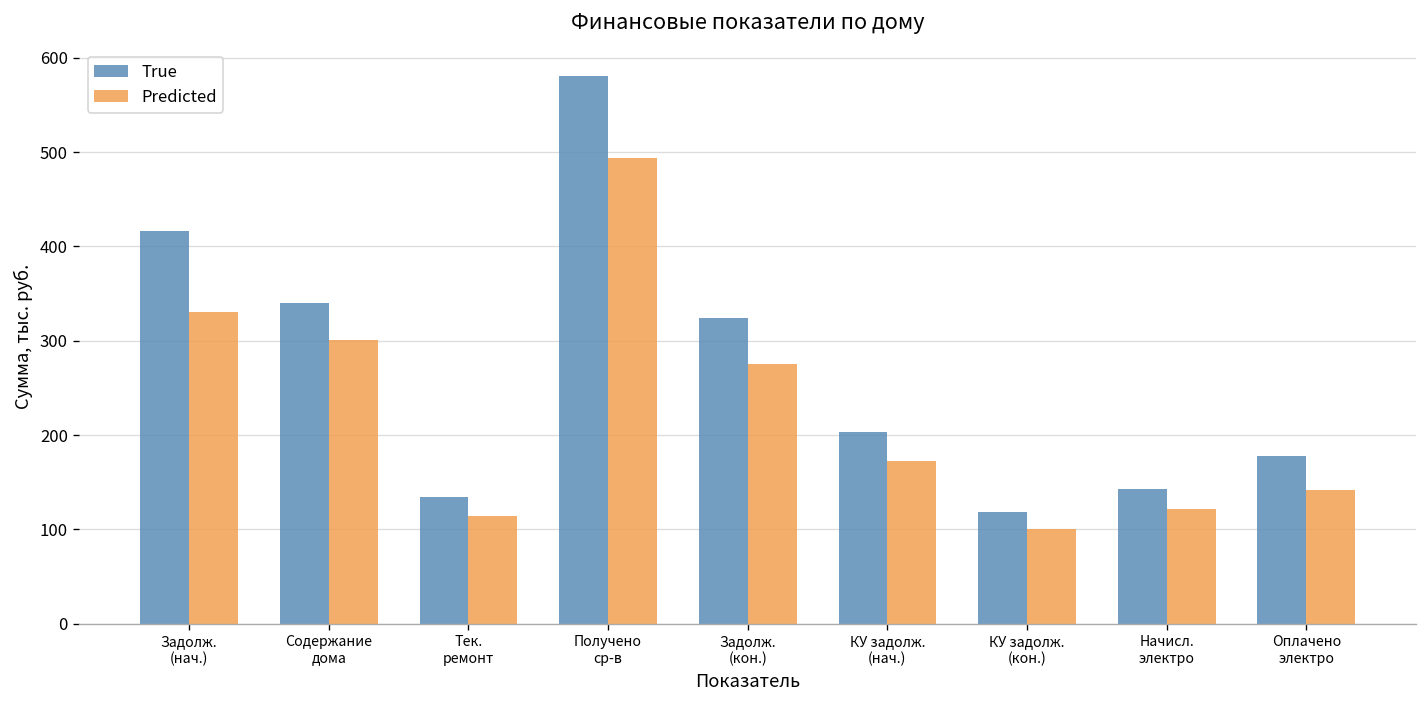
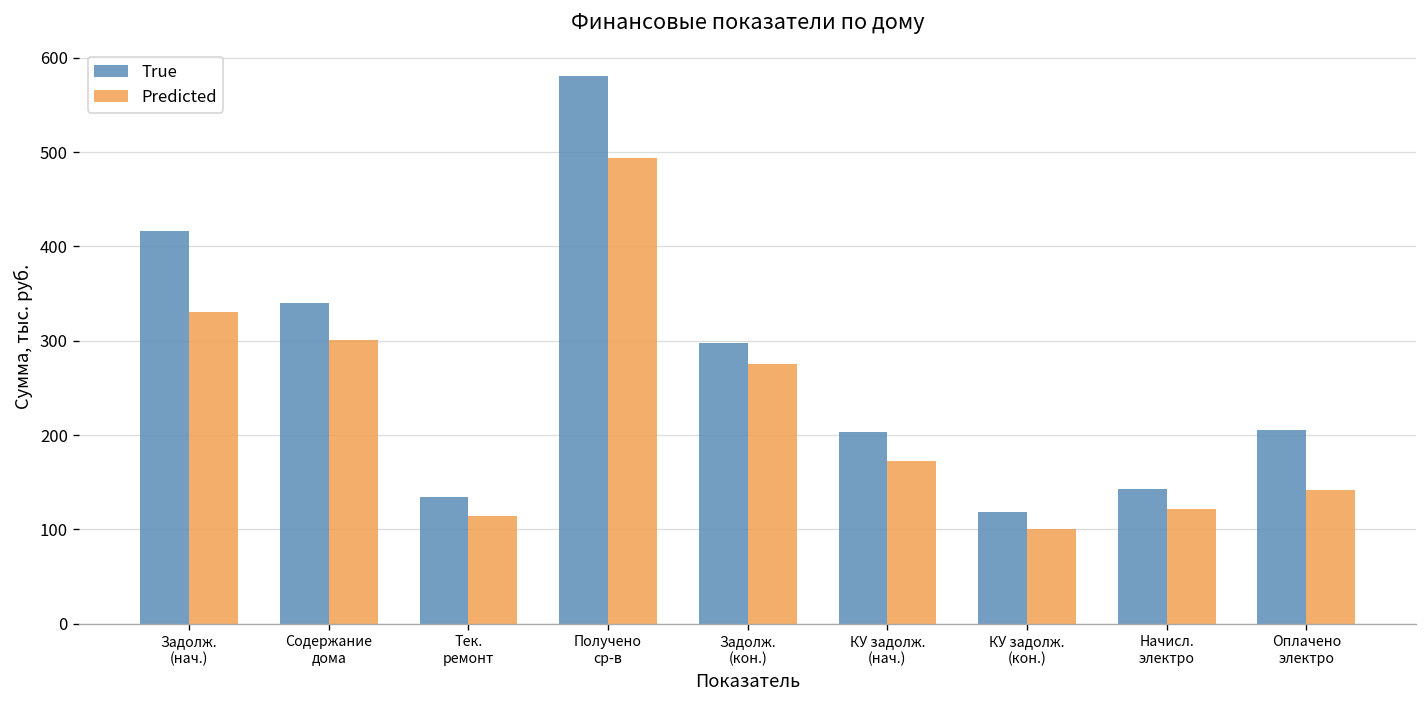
True, Задолж. (кон.): 320 -> 300
True, Оплачено электро: 180 -> 200
